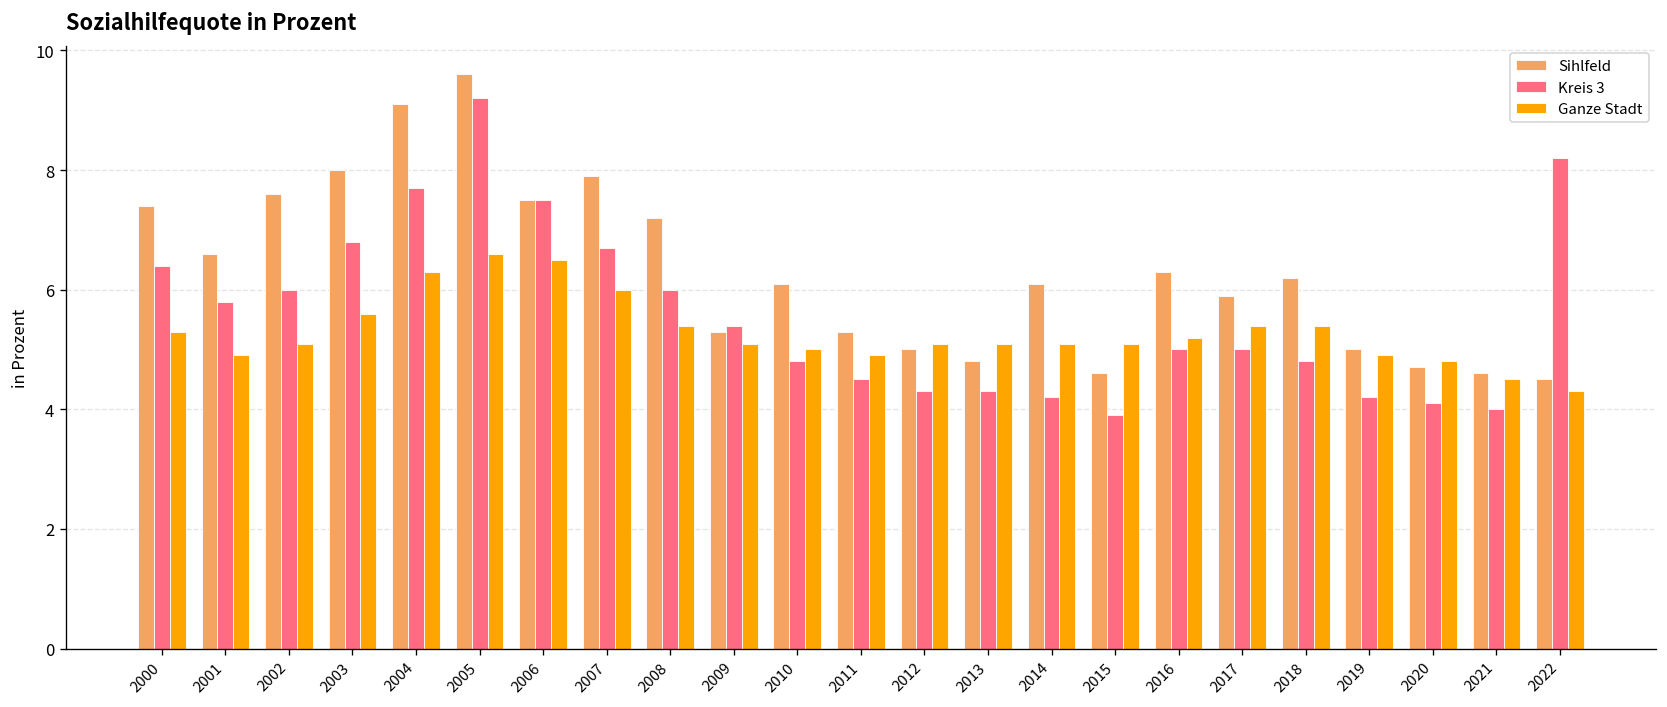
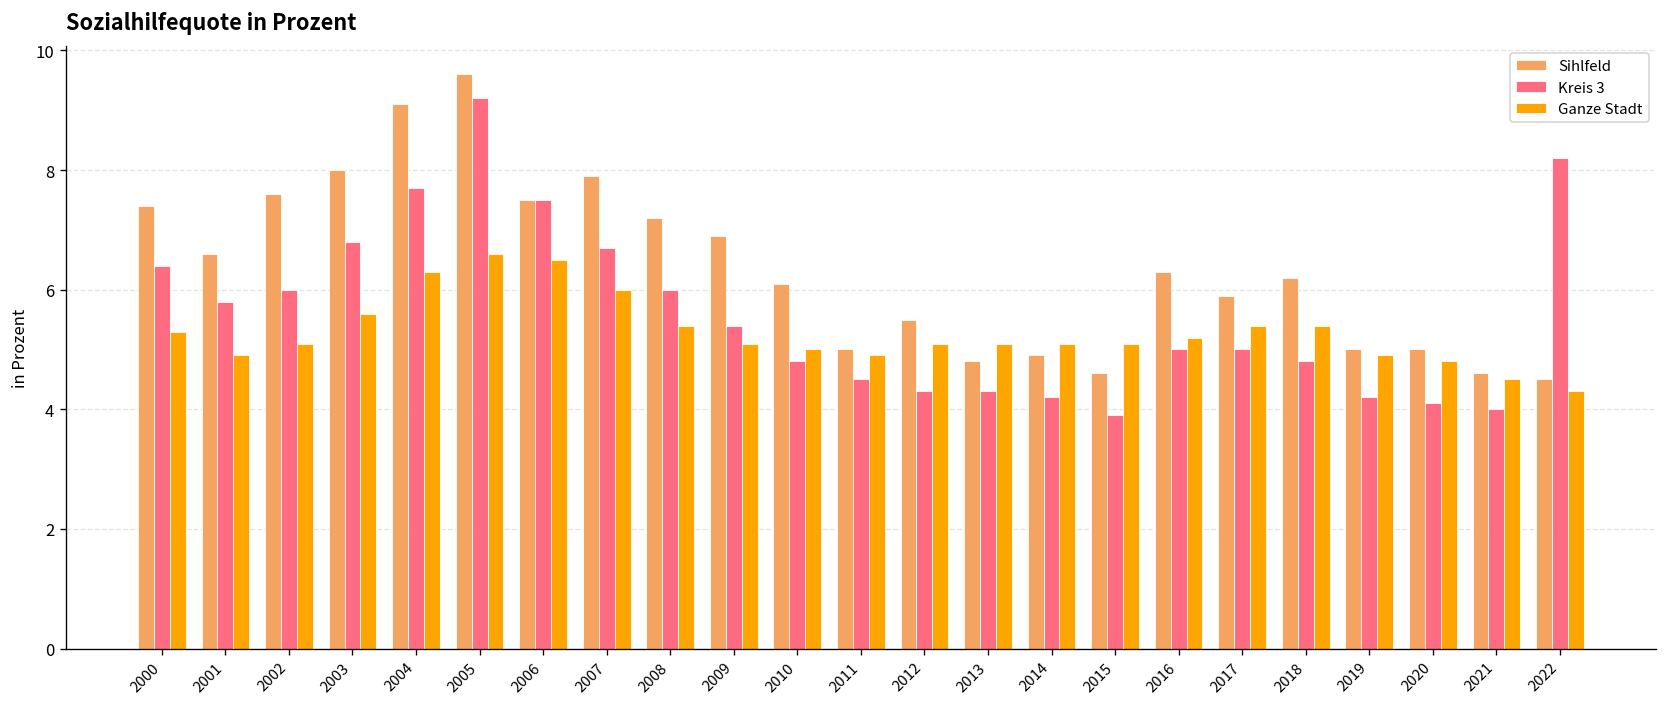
Sihlfeld, 2009: 5.3 -> 6.9
Sihlfeld, 2011: 5.3 -> 5.0
Sihlfeld, 2012: 5.0 -> 5.5
Sihlfeld, 2014: 6.1 -> 4.9
Sihlfeld, 2020: 4.7 -> 5.0
